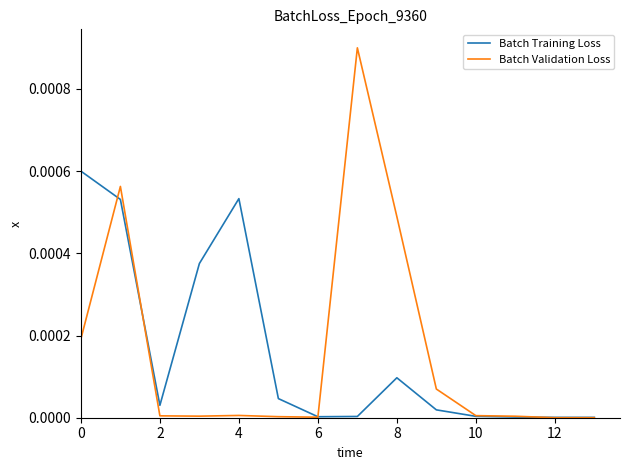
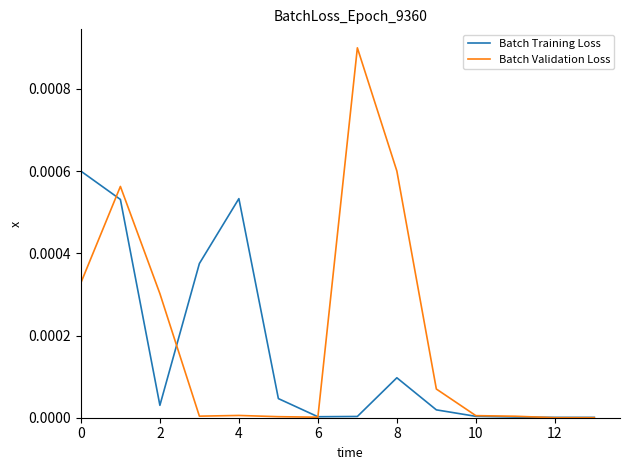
Batch Validation Loss, 0: 0.00019 -> 0.00033
Batch Validation Loss, 2: 0.00000 -> 0.00030
Batch Validation Loss, 8: 0.00049 -> 0.00060
